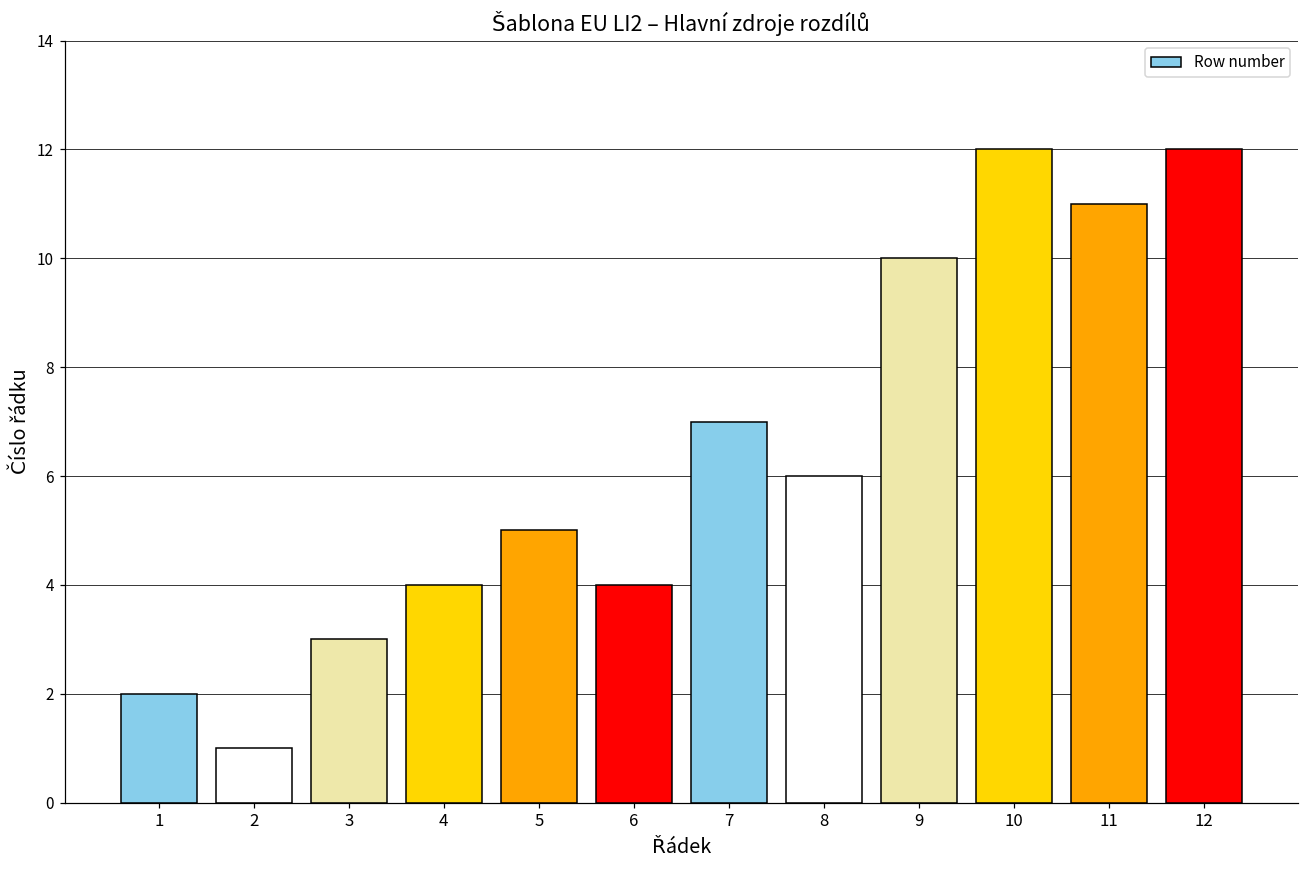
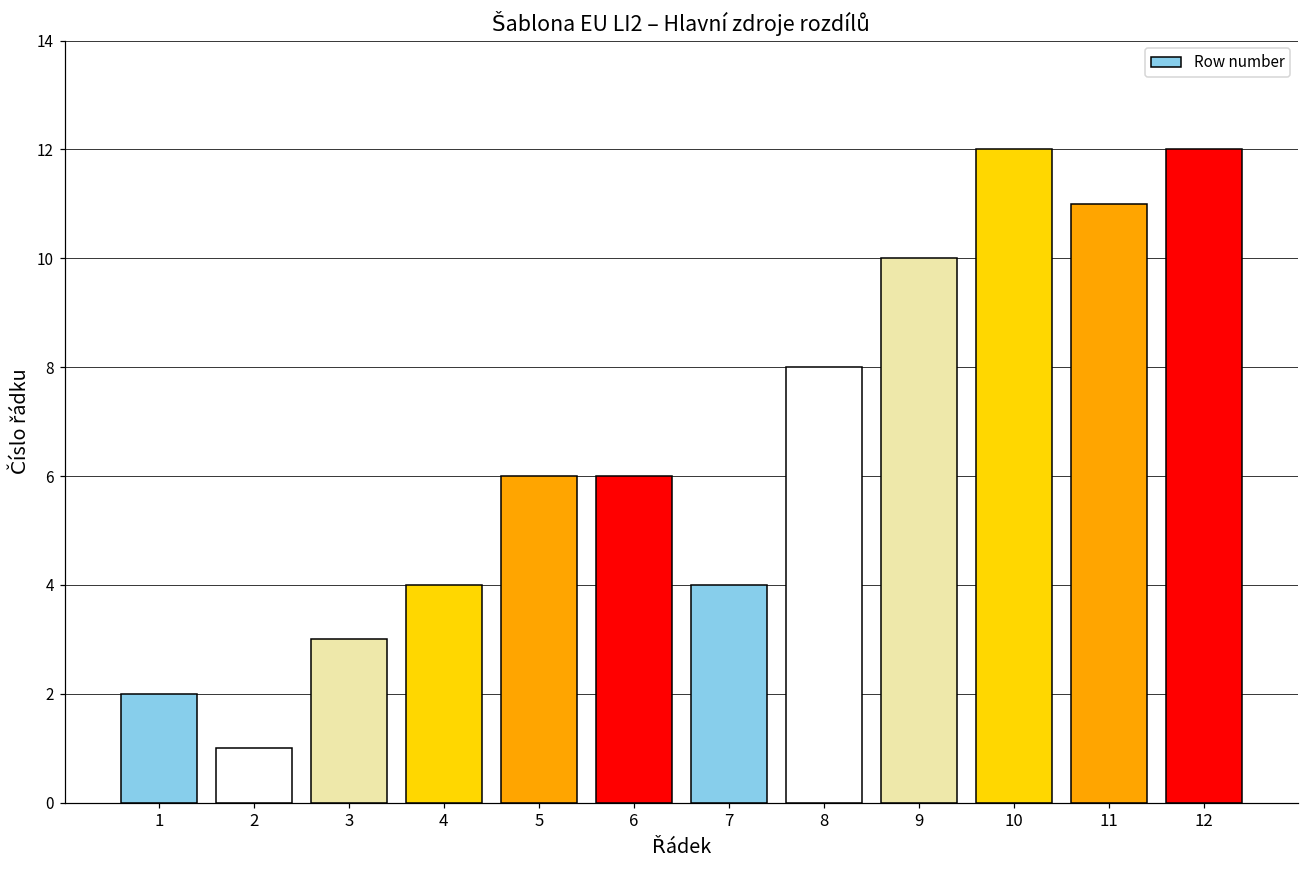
5: 5 -> 6
6: 4 -> 6
7: 7 -> 4
8: 6 -> 8
